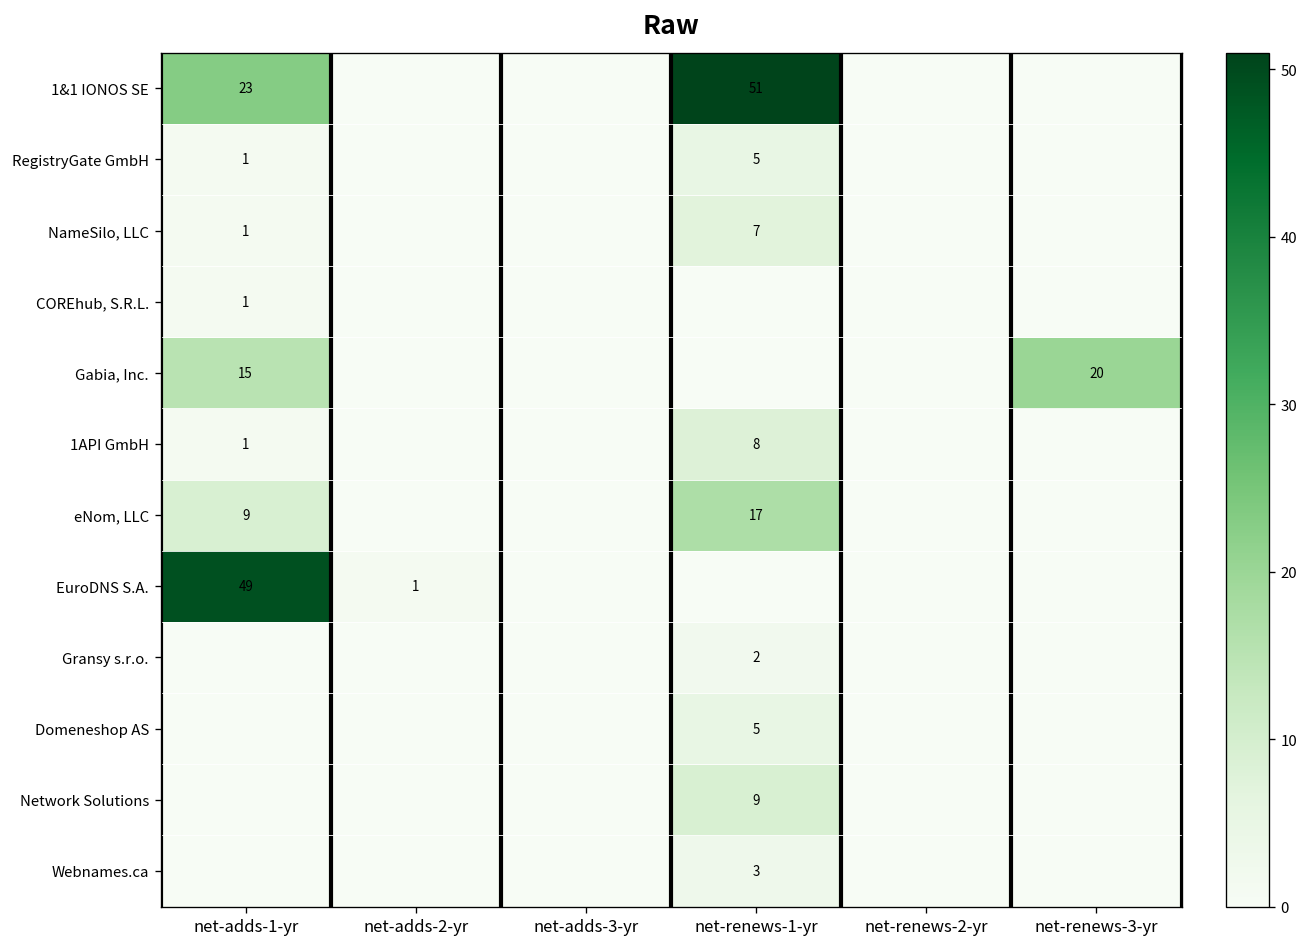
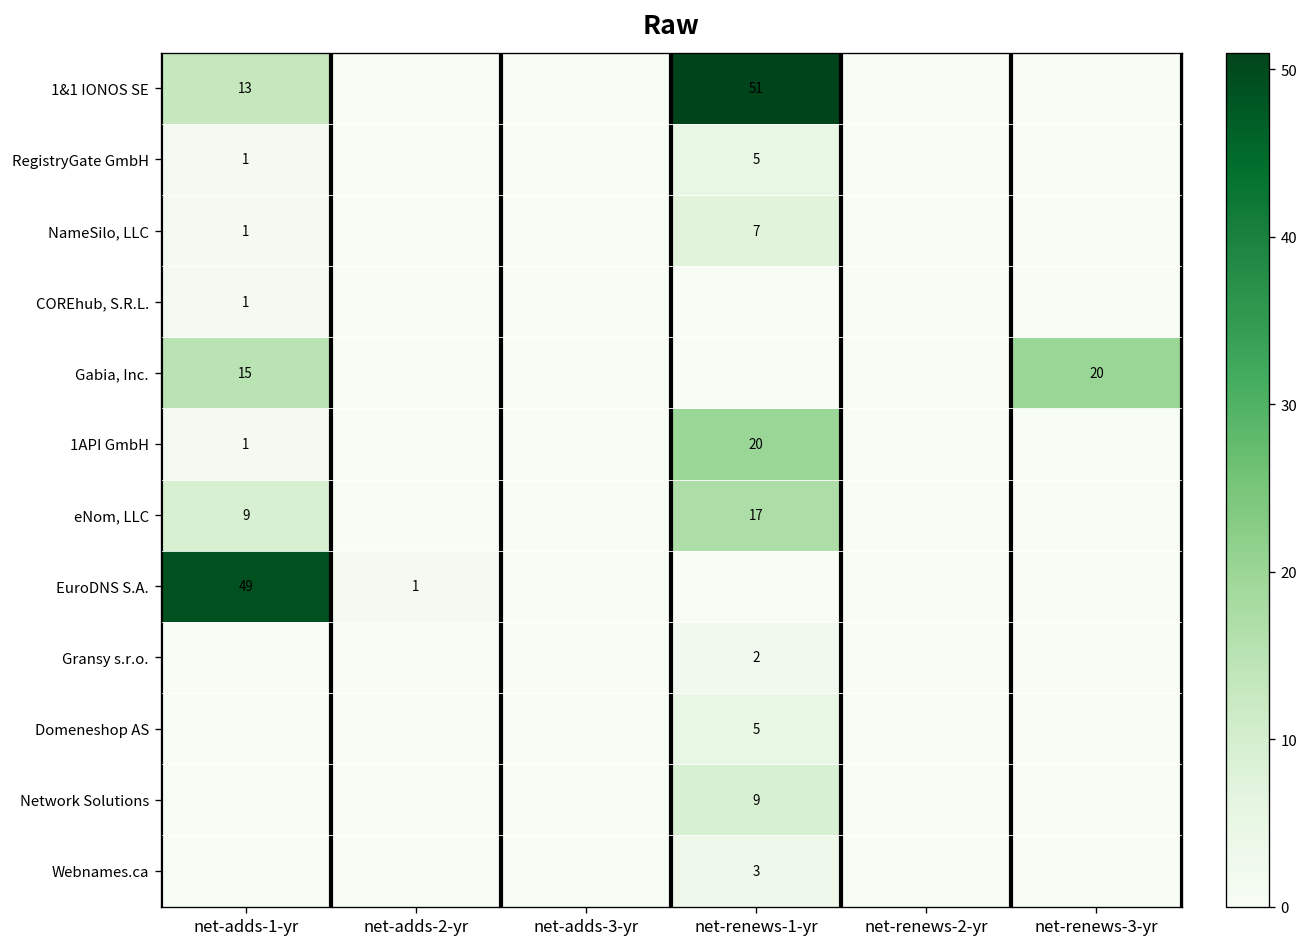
1&1 IONOS SE, net-adds-1-yr: 23 -> 13
1API GmbH, net-renews-1-yr: 8 -> 20
